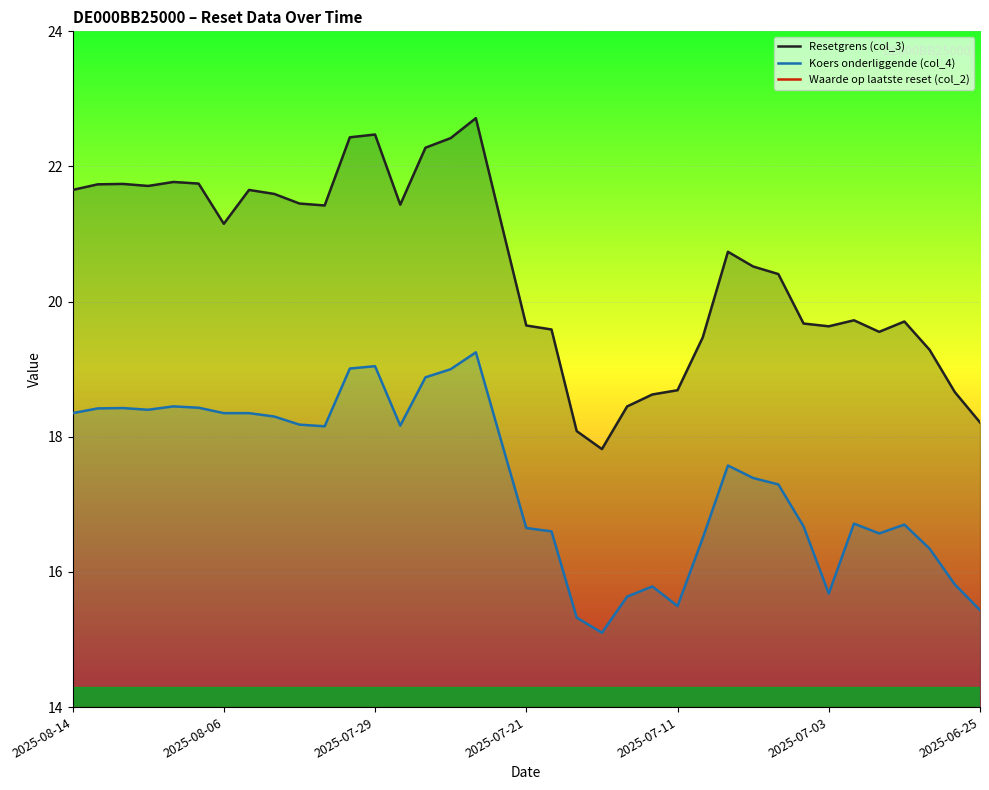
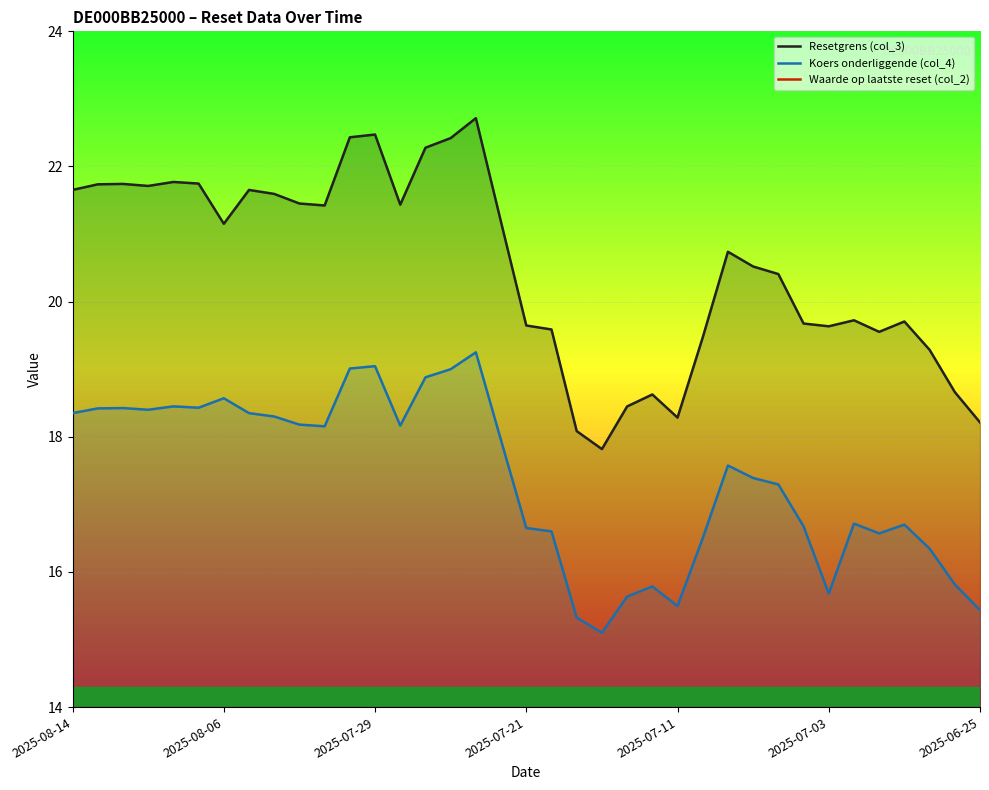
Koers onderliggende (col_4), 2025-08-06: 18.4 -> 18.6
Resetgrens (col_3), 2025-07-11: 18.7 -> 18.3
